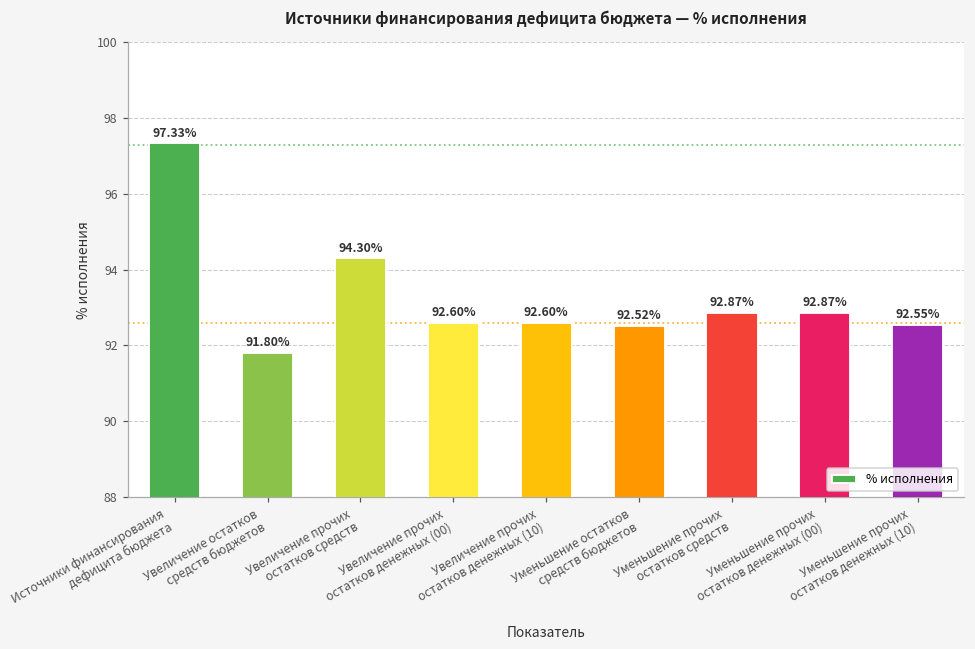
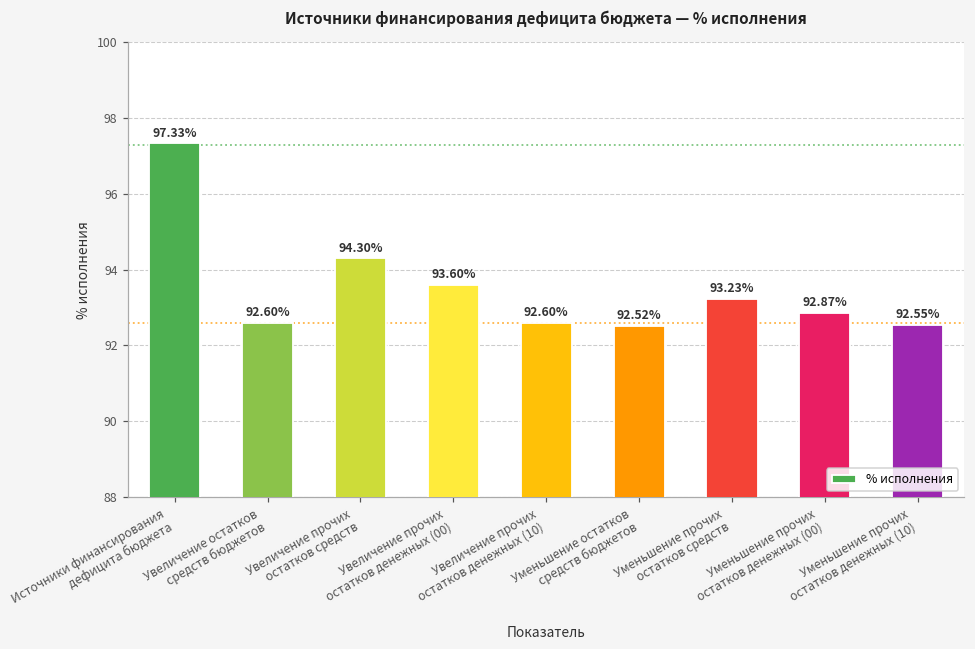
Увеличение остатков средств бюджетов: 91.80% -> 92.60%
Увеличение прочих остатков денежных (00): 92.60% -> 93.60%
Уменьшение прочих остатков средств: 92.87% -> 93.23%
